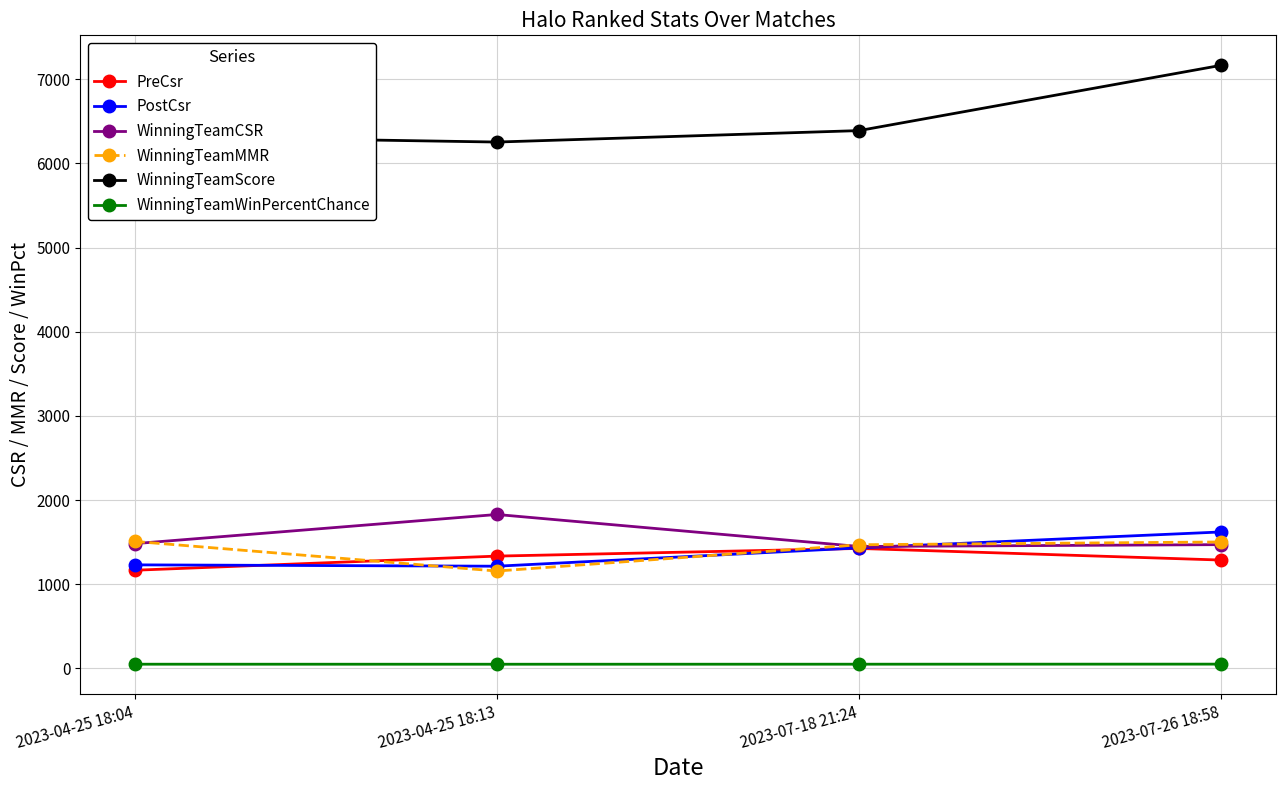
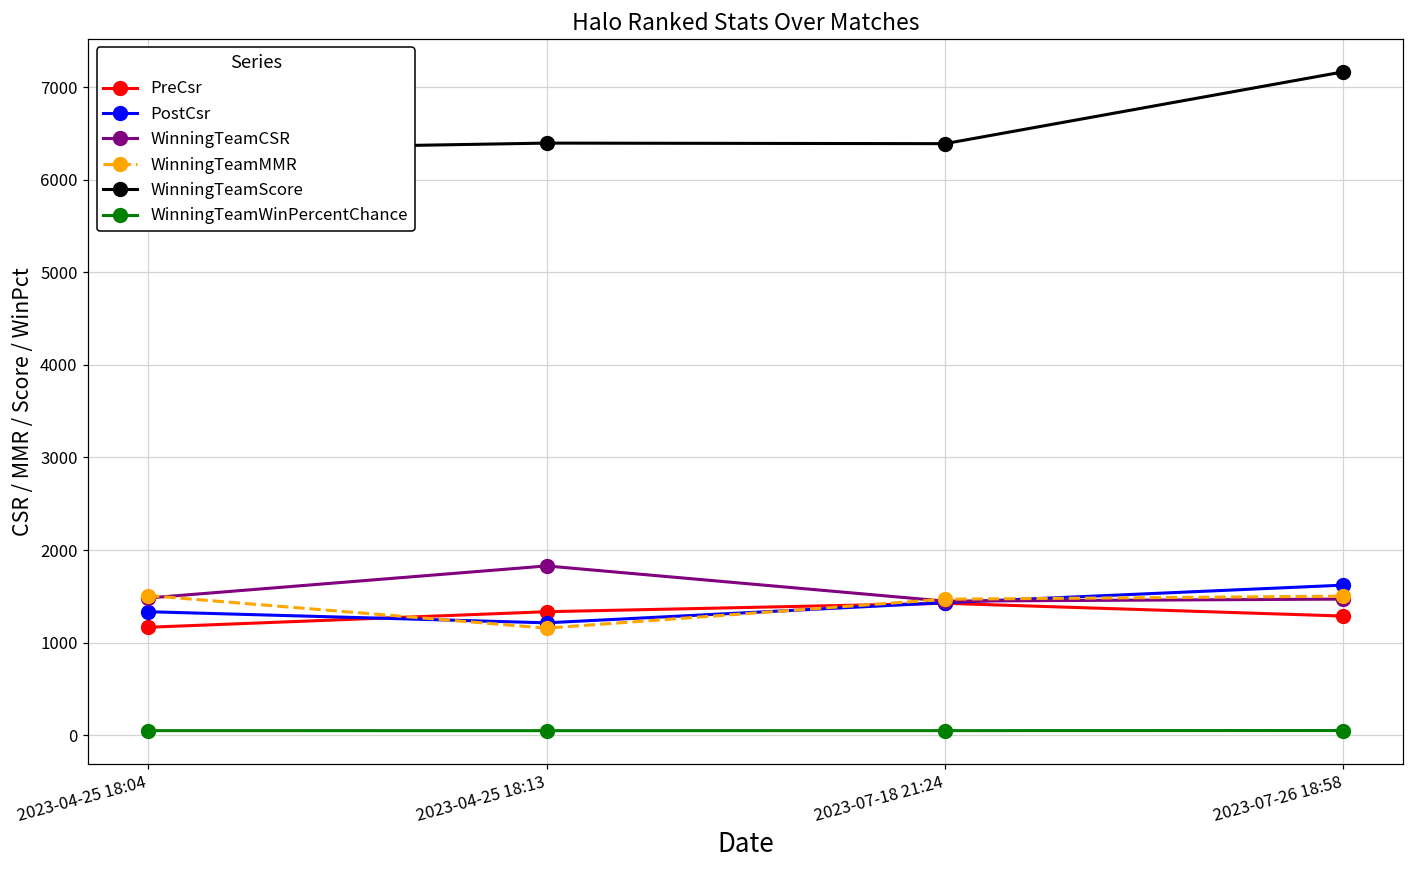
PostCsr, 2023-04-25 18:04: 1200 -> 1300
WinningTeamScore, 2023-04-25 18:13: 6300 -> 6400
